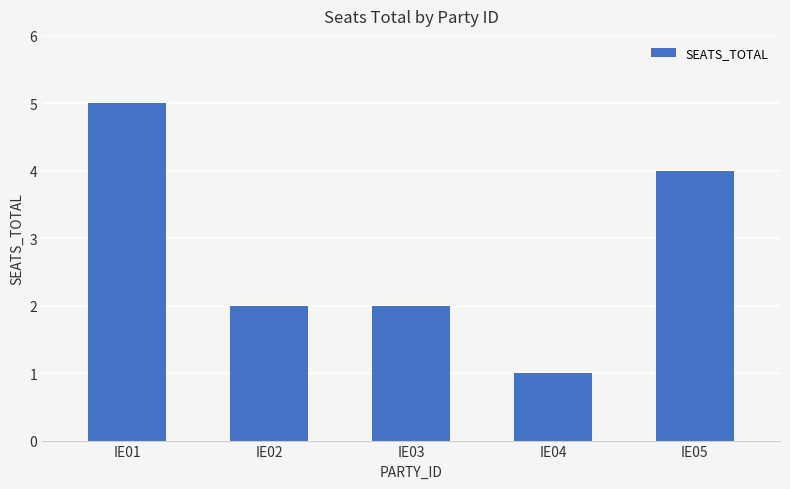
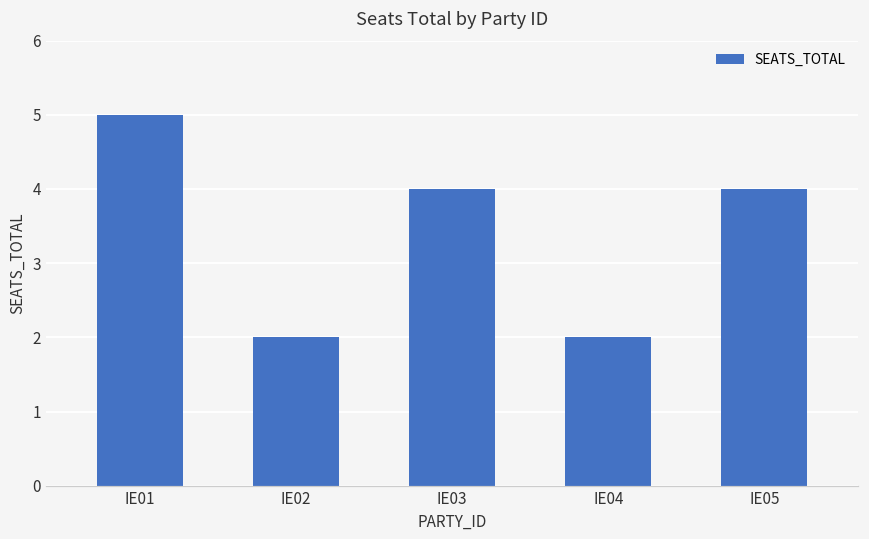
IE03: 2 -> 4
IE04: 1 -> 2
